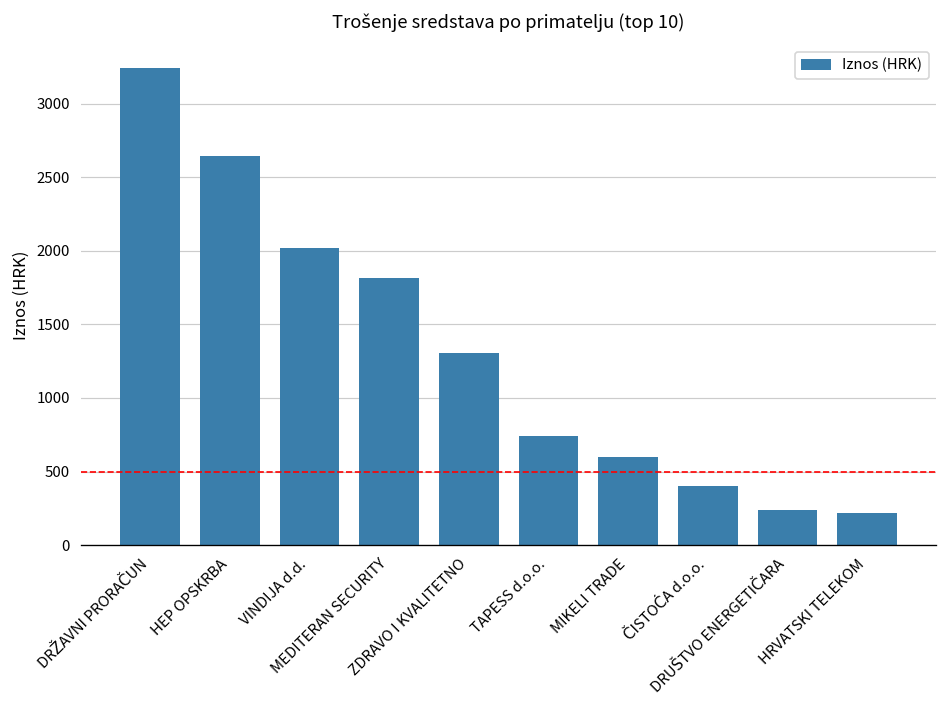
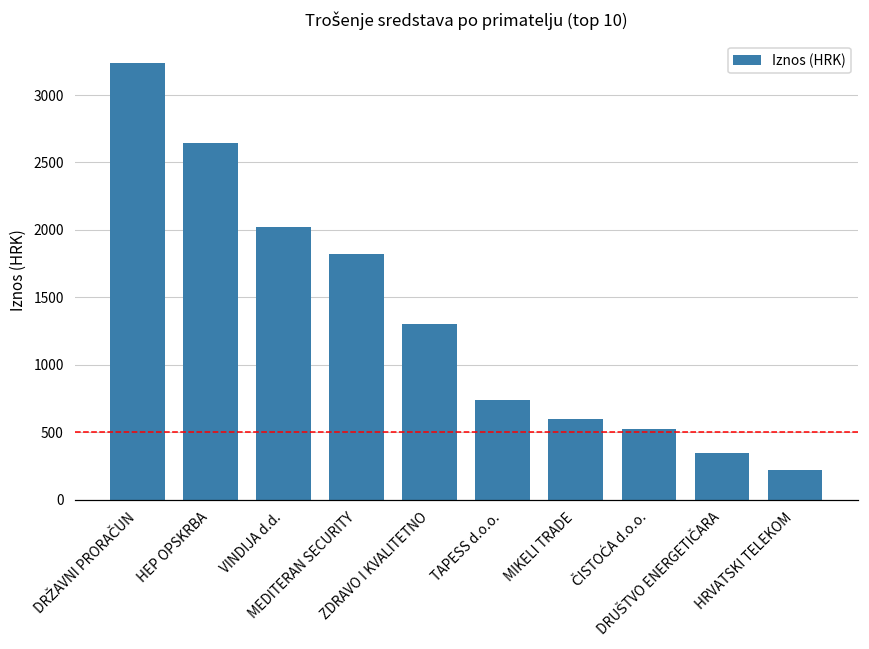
ČISTOĆA d.o.o.: 400 -> 530
DRUŠTVO ENERGETIČARA: 240 -> 350
